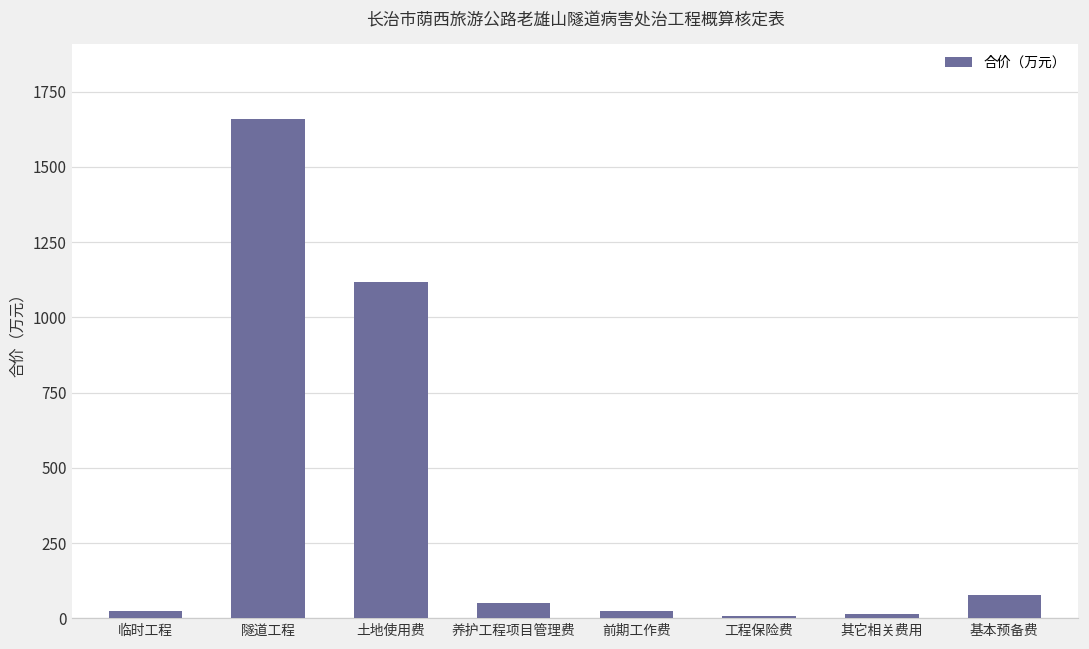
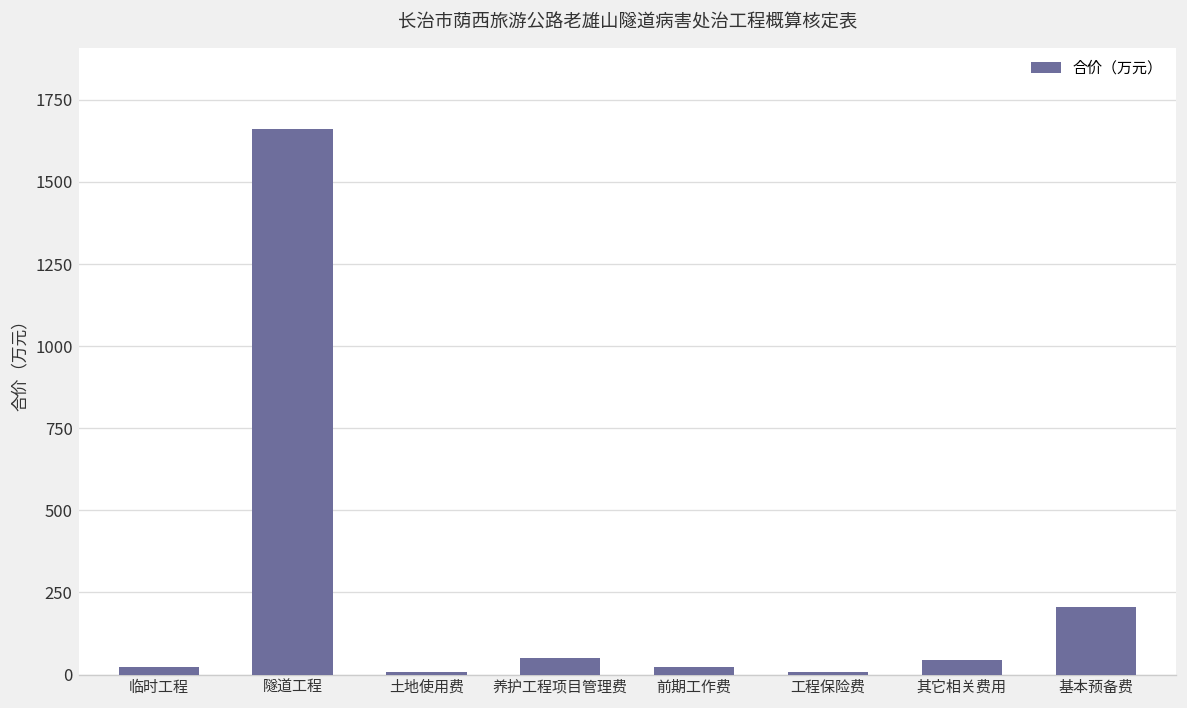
土地使用费: 1120 -> 10
其它相关费用: 20 -> 40
基本预备费: 80 -> 210
